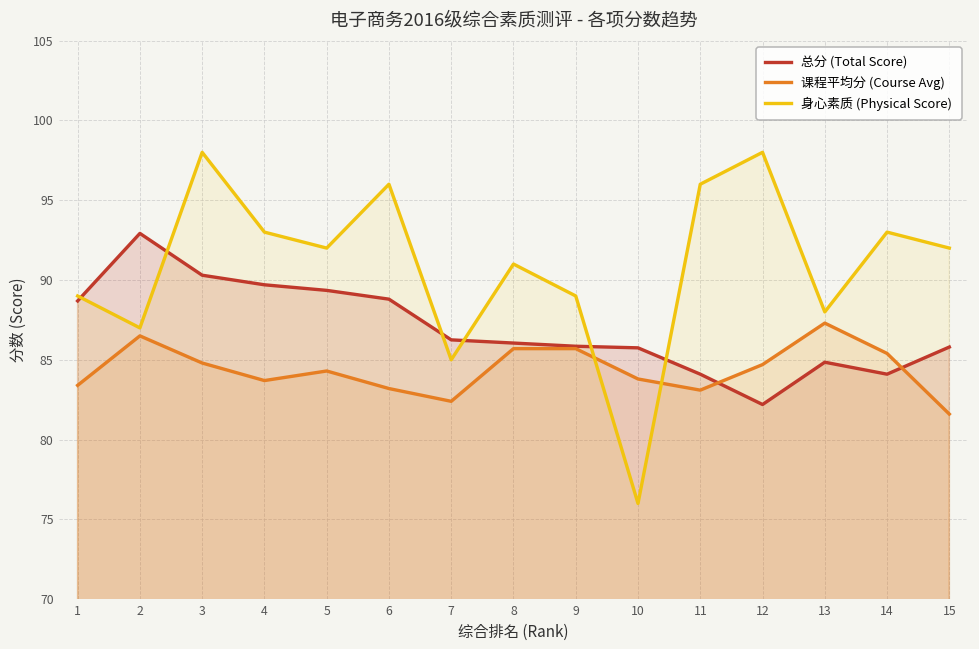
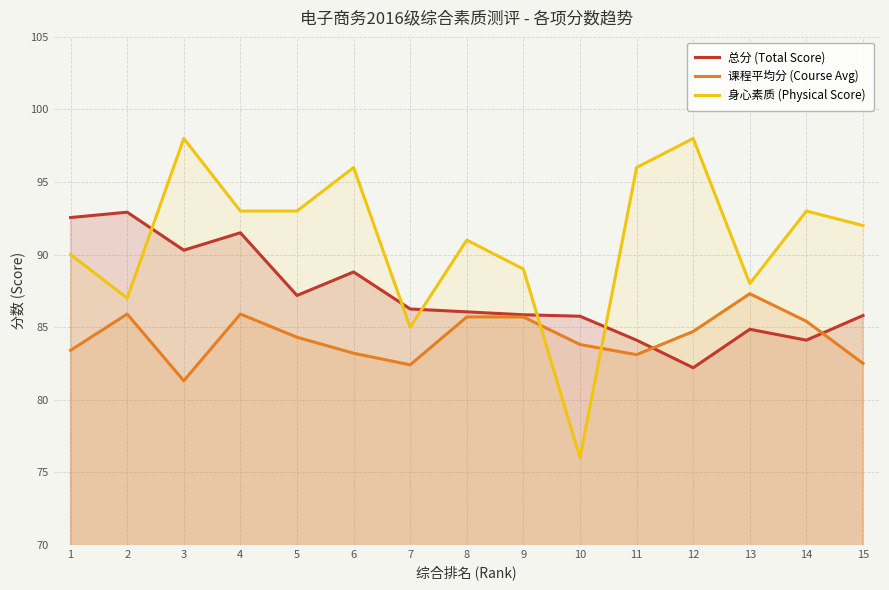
总分 (Total Score), 1: 88.7 -> 92.6
身心素质 (Physical Score), 1: 89 -> 90
课程平均分 (Course Avg), 2: 86.5 -> 85.9
课程平均分 (Course Avg), 3: 84.8 -> 81.3
总分 (Total Score), 4: 89.7 -> 91.5
课程平均分 (Course Avg), 4: 83.7 -> 85.9
总分 (Total Score), 5: 89.4 -> 87.2
身心素质 (Physical Score), 5: 92 -> 93
课程平均分 (Course Avg), 15: 81.6 -> 82.5
